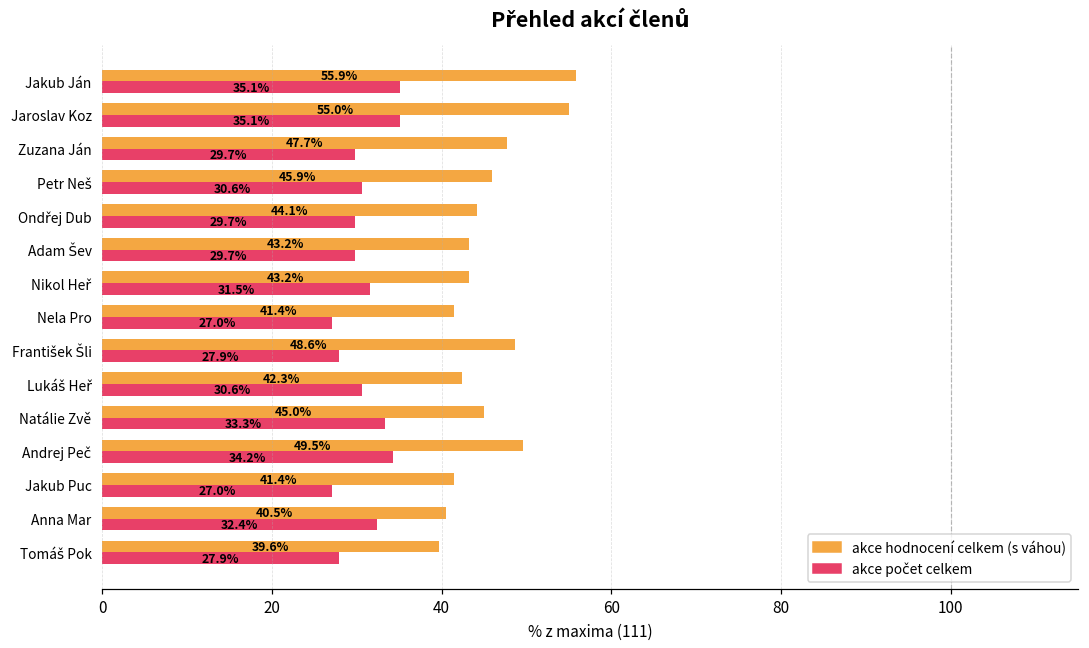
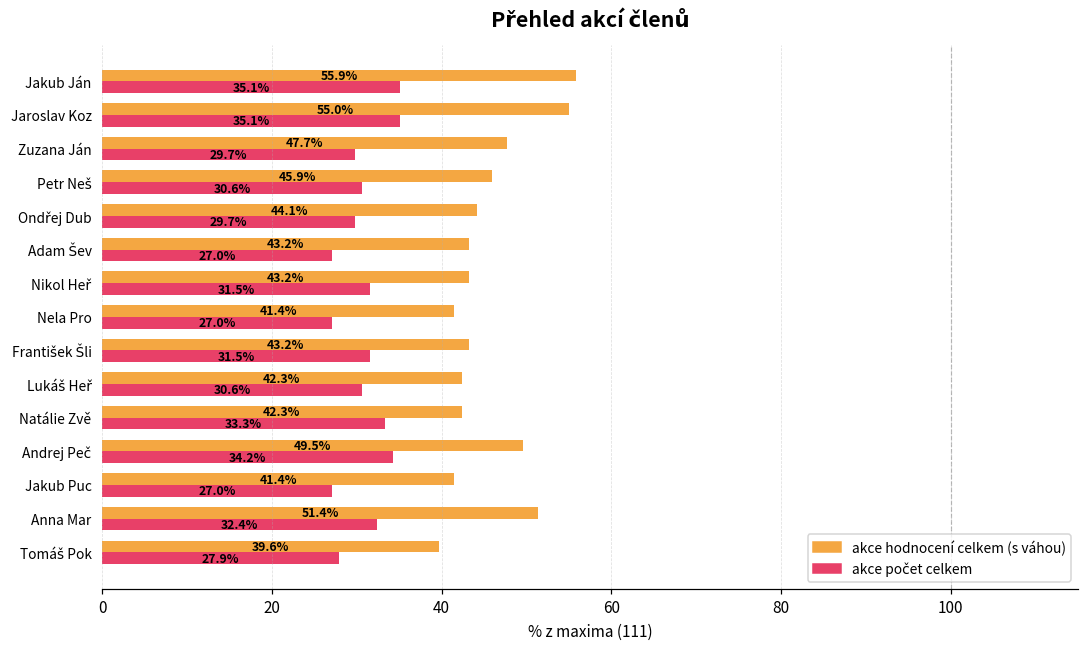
akce počet celkem, Adam Šev: 29.7% -> 27.0%
akce hodnocení celkem (s váhou), František Šli: 48.6% -> 43.2%
akce počet celkem, František Šli: 27.9% -> 31.5%
akce hodnocení celkem (s váhou), Natálie Zvě: 45.0% -> 42.3%
akce hodnocení celkem (s váhou), Anna Mar: 40.5% -> 51.4%
